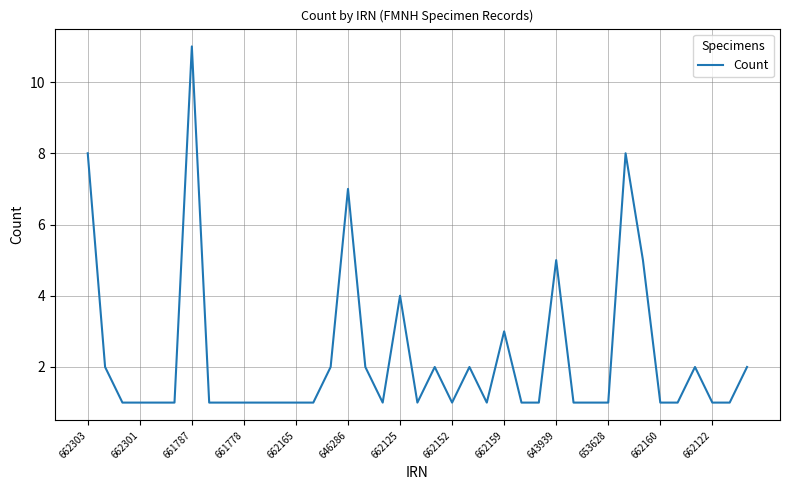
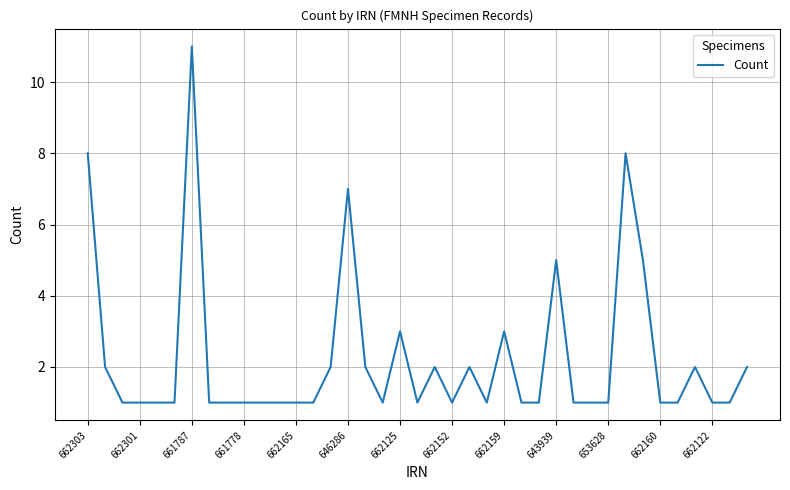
662125: 4 -> 3
